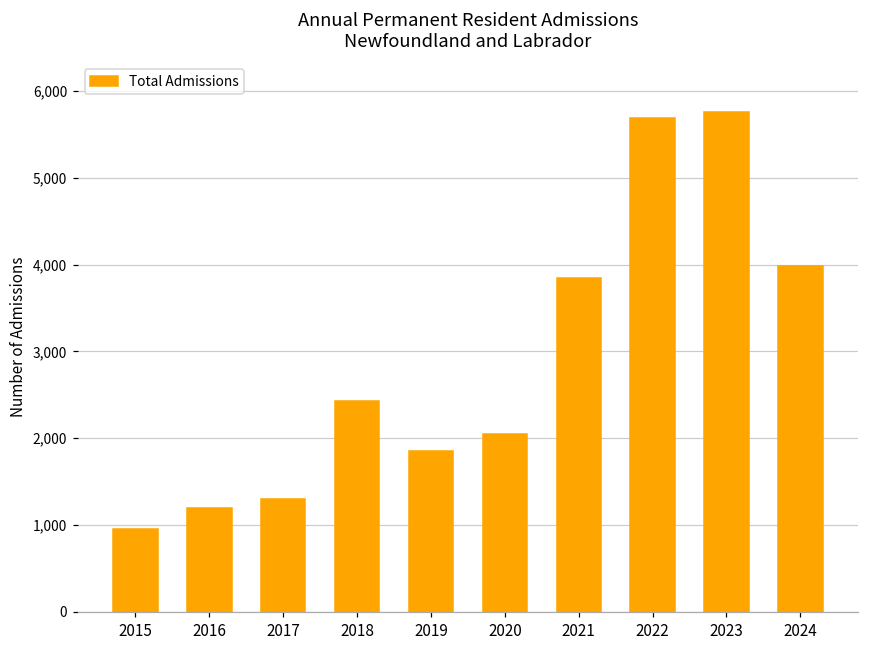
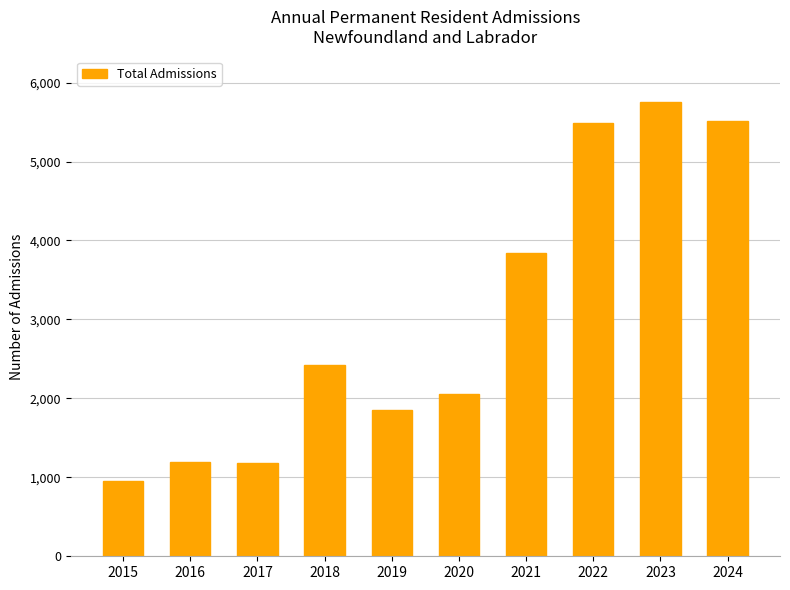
2017: 1,300 -> 1,200
2022: 5,700 -> 5,500
2024: 4,000 -> 5,500
